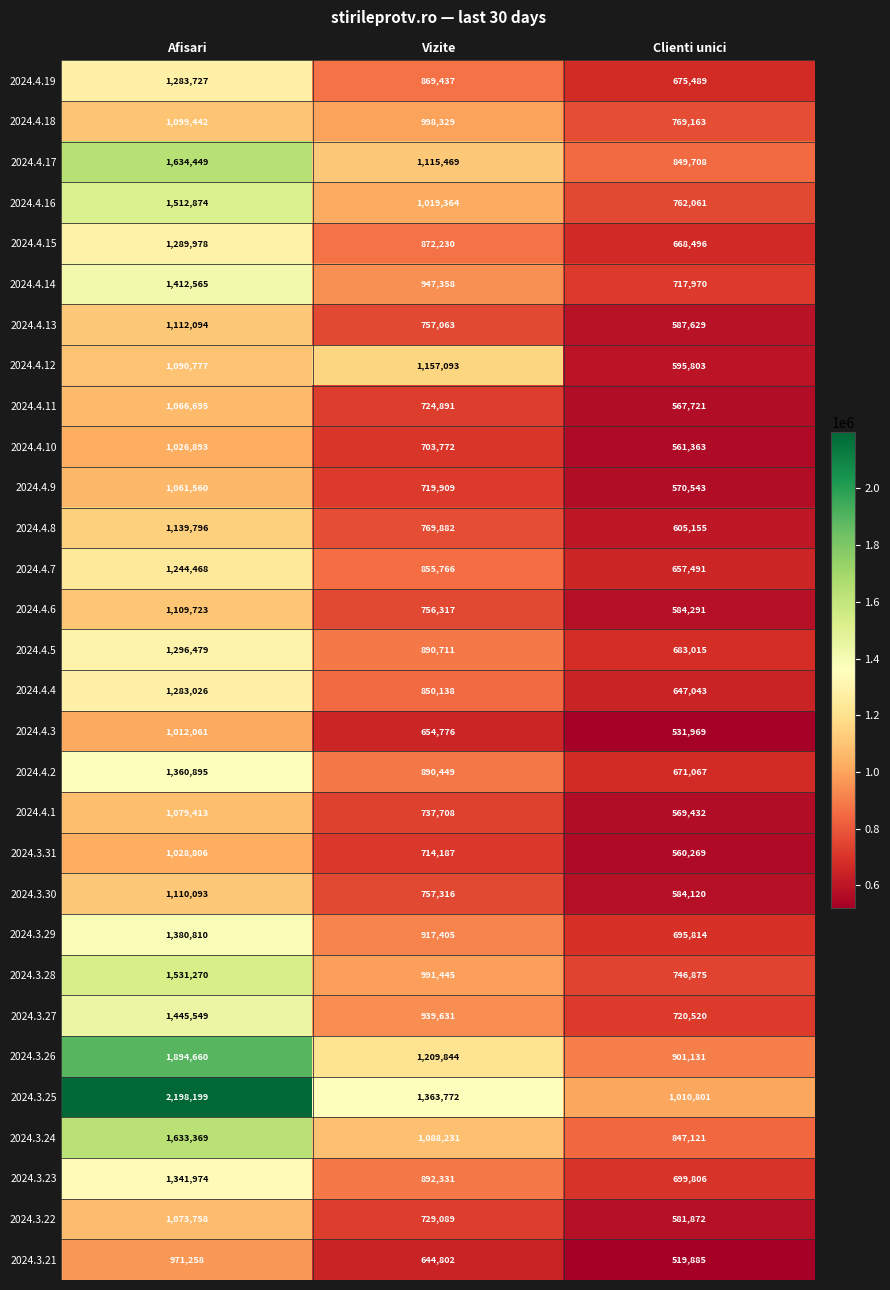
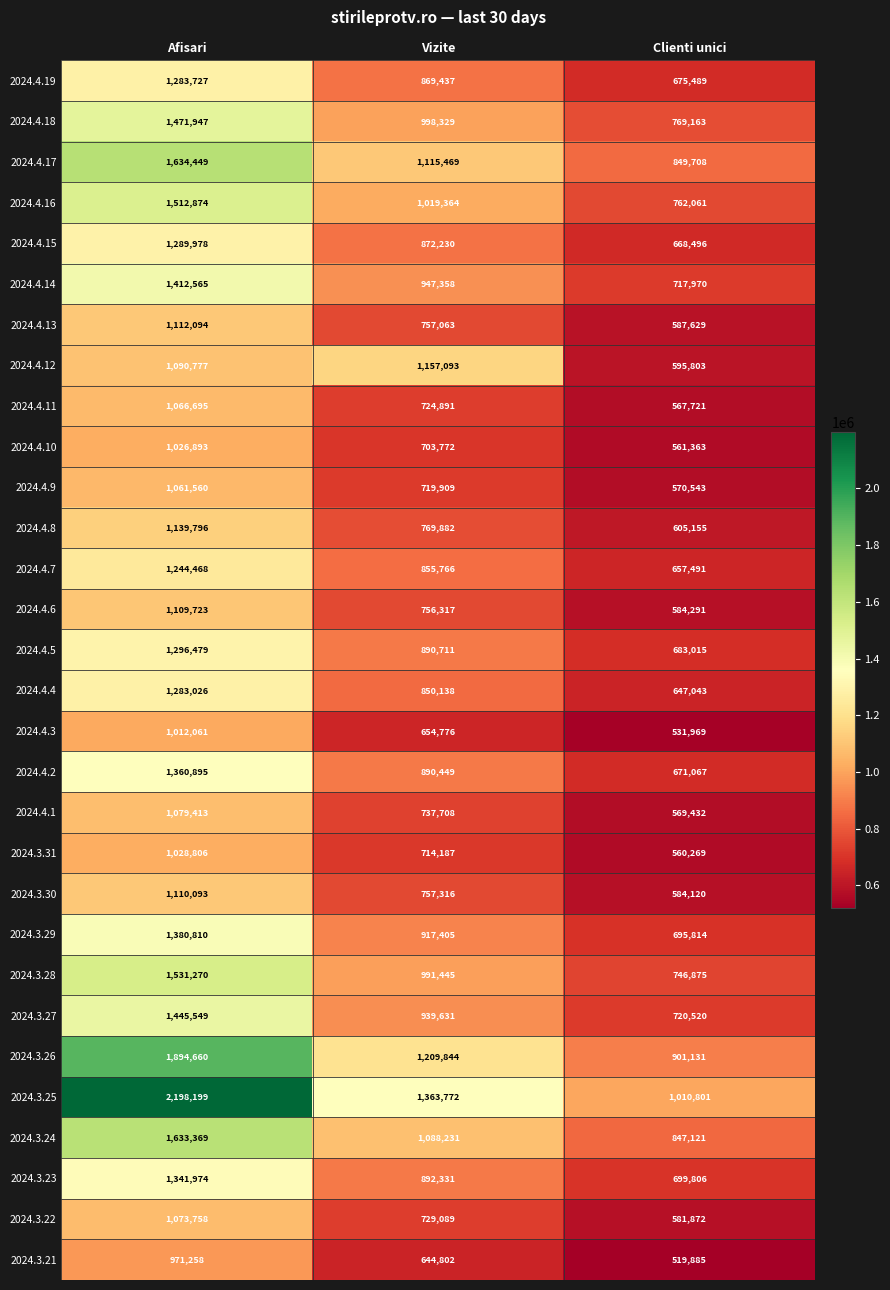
2024.4.18, Afisari: 1,099,442 -> 1,471,947
